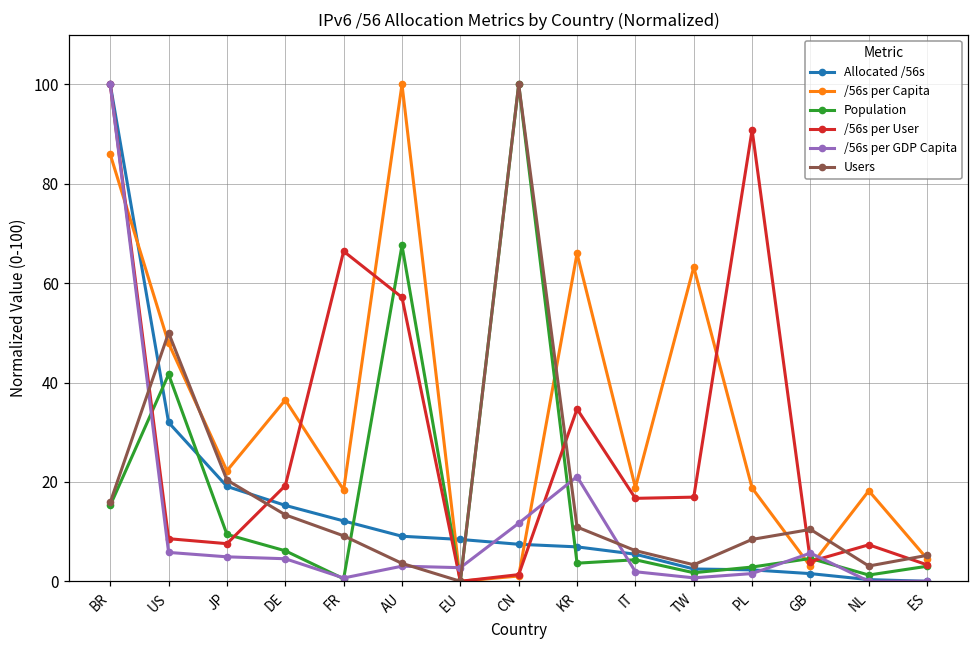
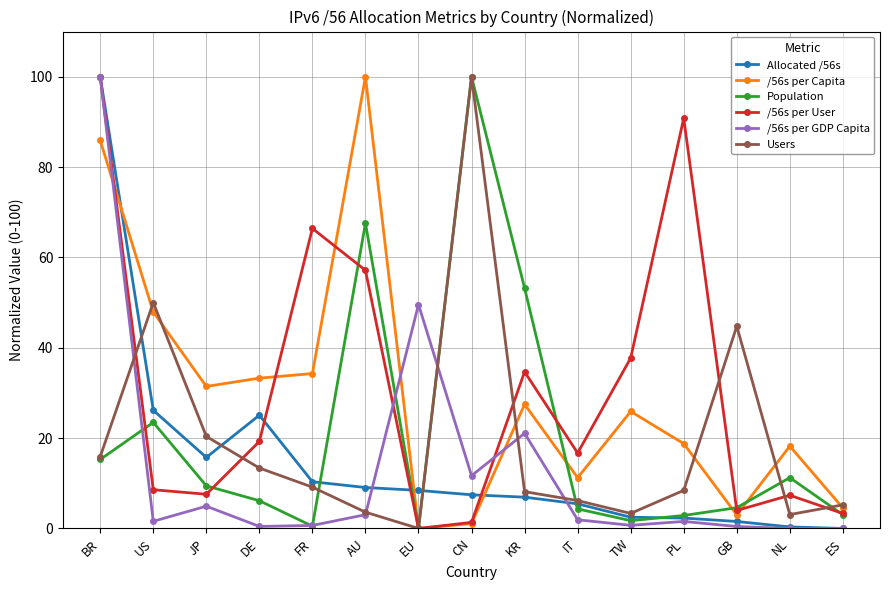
Allocated /56s, US: 32 -> 26
Population, US: 42 -> 23
/56s per GDP Capita, US: 6 -> 2
Allocated /56s, JP: 19 -> 16
/56s per Capita, JP: 22 -> 31
Allocated /56s, DE: 15 -> 25
/56s per Capita, DE: 36 -> 33
/56s per GDP Capita, DE: 5 -> 0
Allocated /56s, FR: 12 -> 10
/56s per Capita, FR: 18 -> 34
/56s per GDP Capita, EU: 3 -> 50
/56s per Capita, KR: 66 -> 27
Population, KR: 4 -> 53
Users, KR: 11 -> 8
/56s per Capita, IT: 19 -> 11
/56s per Capita, TW: 63 -> 26
/56s per User, TW: 17 -> 38
/56s per GDP Capita, GB: 6 -> 0
Users, GB: 10 -> 45
Population, NL: 1 -> 11
